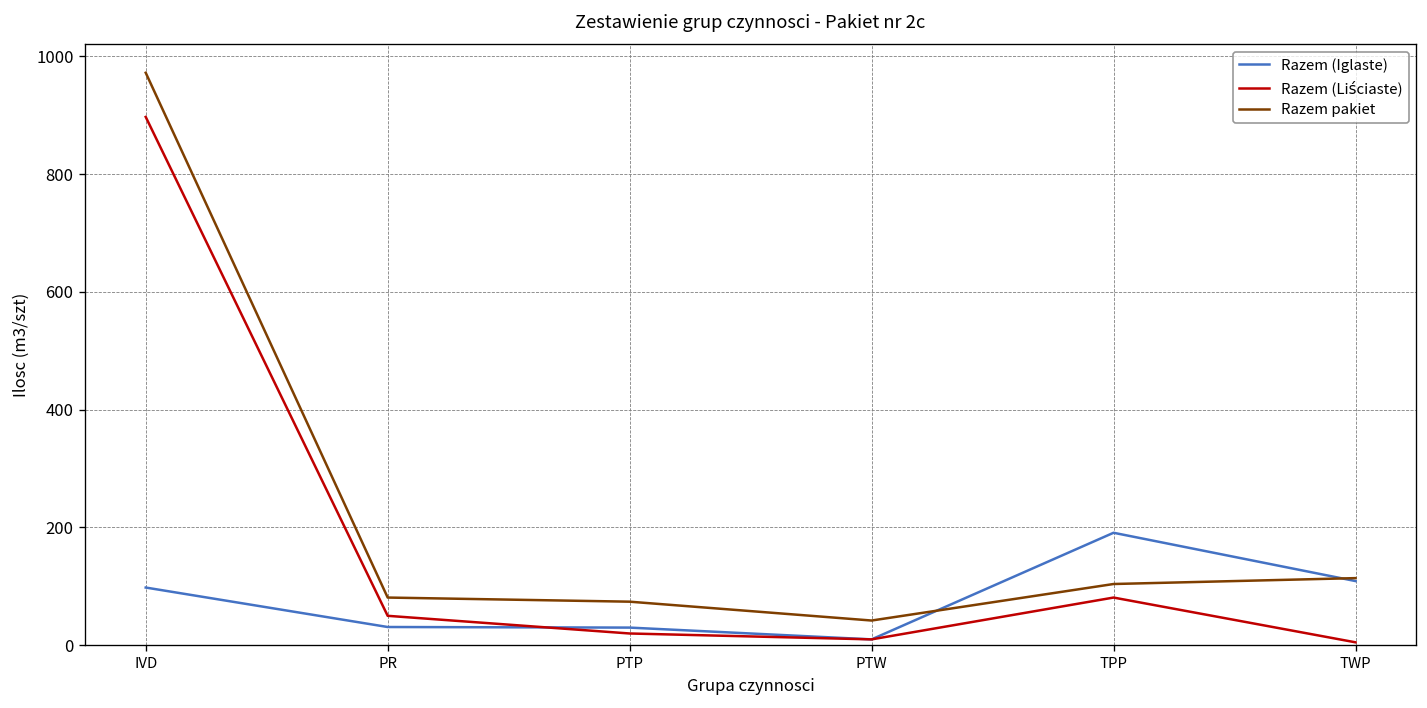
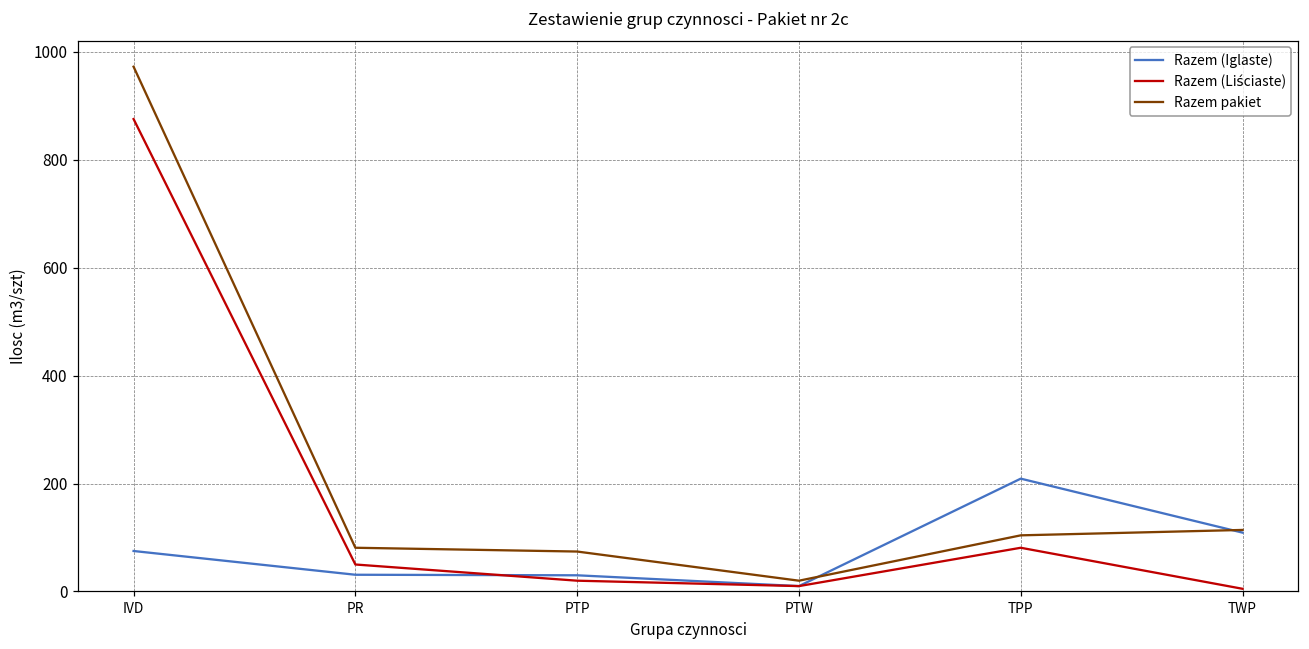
Razem (Iglaste), IVD: 100 -> 80
Razem (Liściaste), IVD: 900 -> 880
Razem pakiet, PTW: 40 -> 20
Razem (Iglaste), TPP: 190 -> 210
